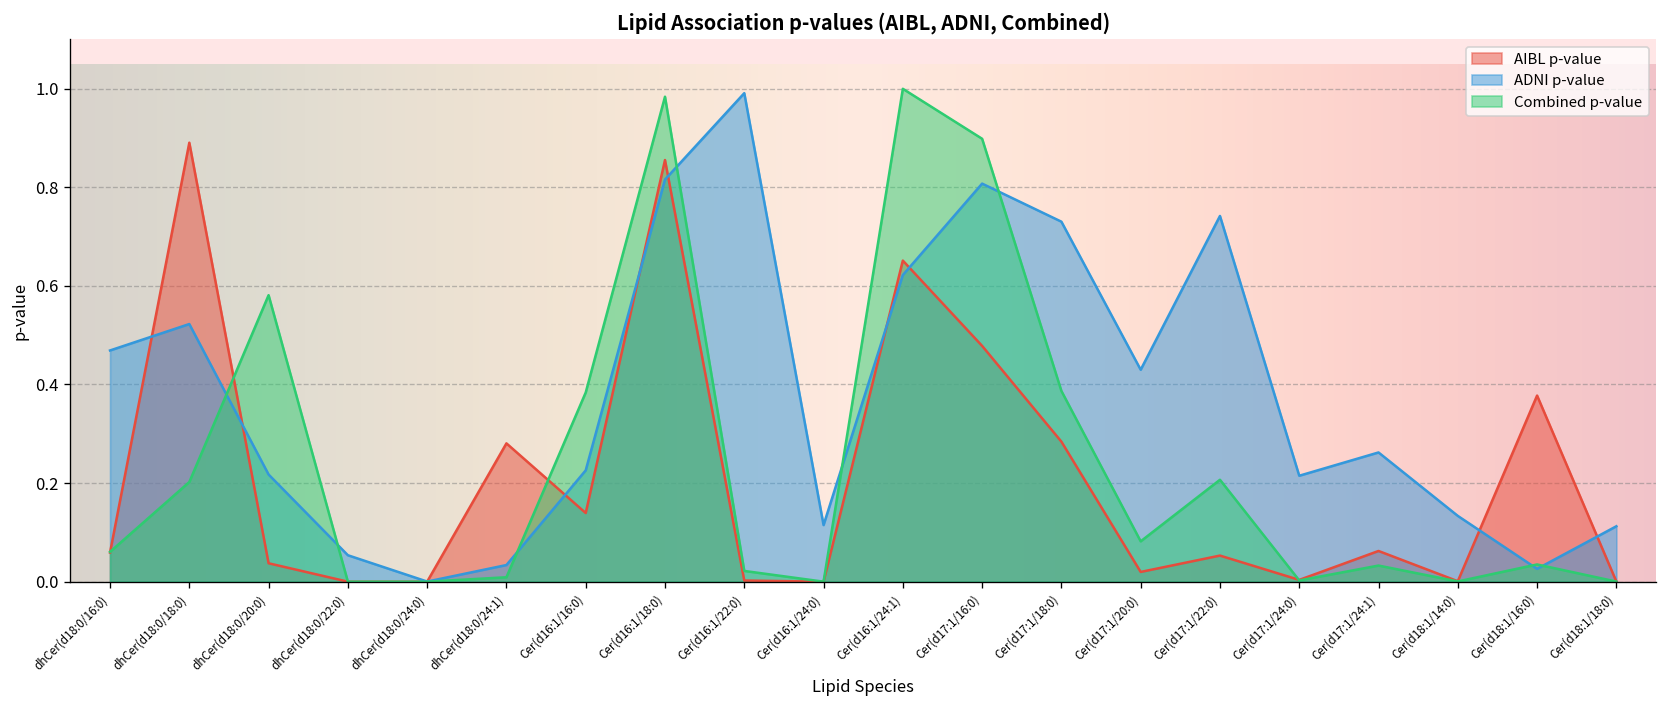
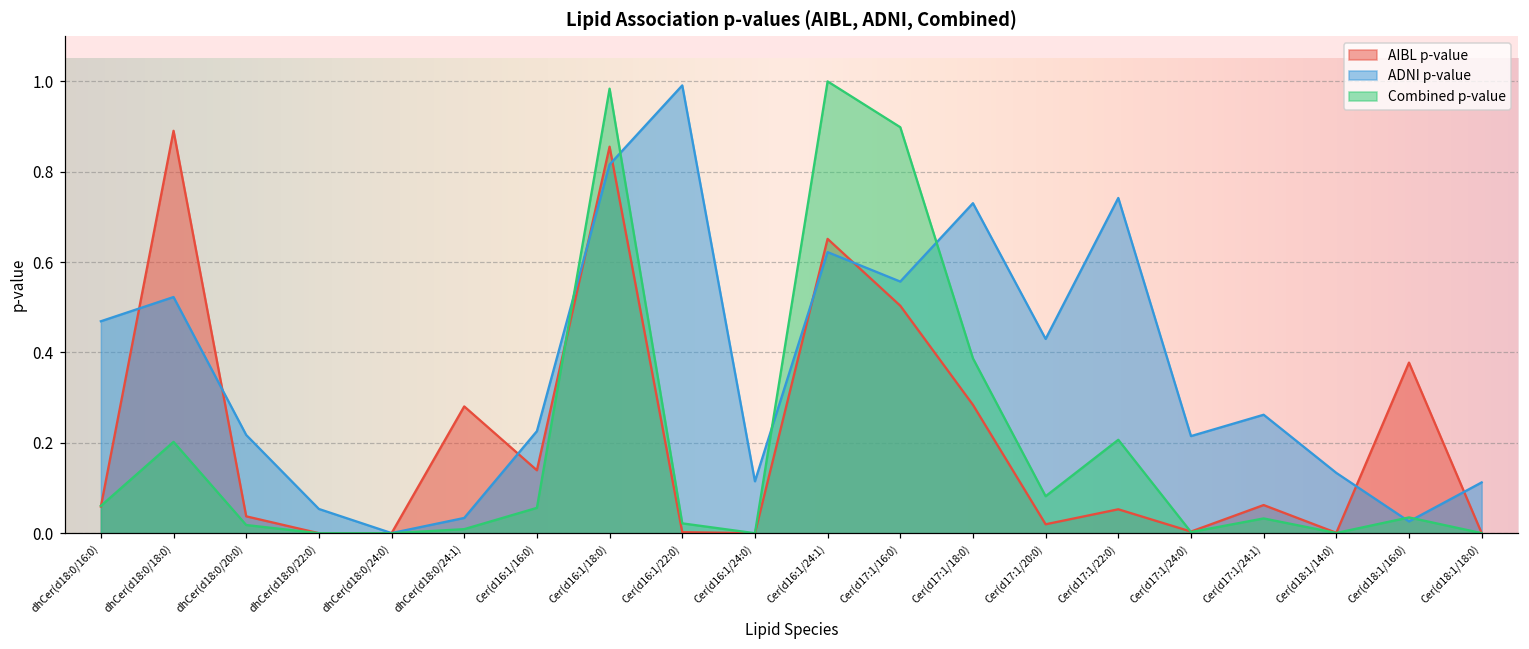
Combined p-value, dhCer(d18:0/20:0): 0.58 -> 0.02
Combined p-value, Cer(d16:1/16:0): 0.38 -> 0.06
AIBL p-value, Cer(d17:1/16:0): 0.48 -> 0.50
ADNI p-value, Cer(d17:1/16:0): 0.81 -> 0.56
